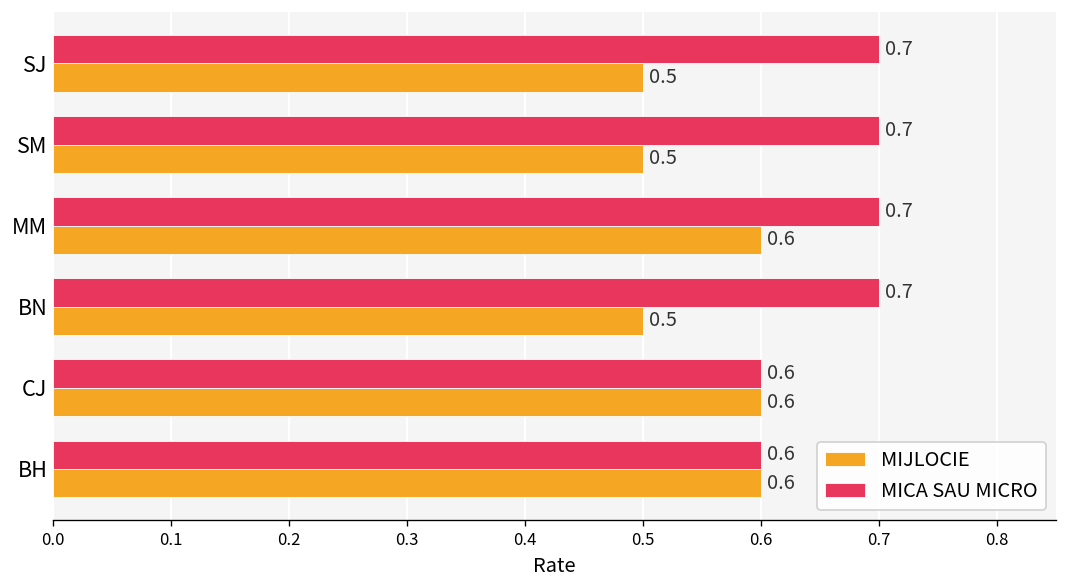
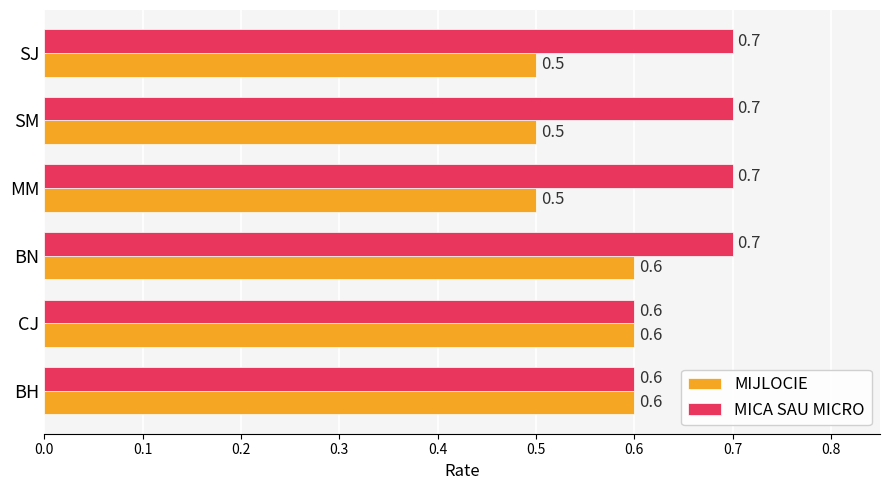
MIJLOCIE, MM: 0.6 -> 0.5
MIJLOCIE, BN: 0.5 -> 0.6
